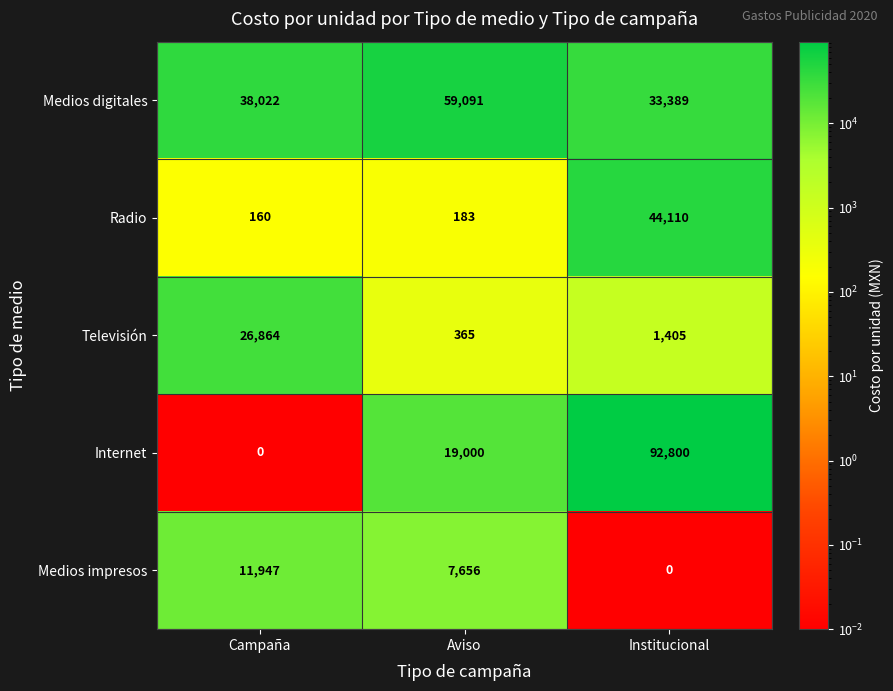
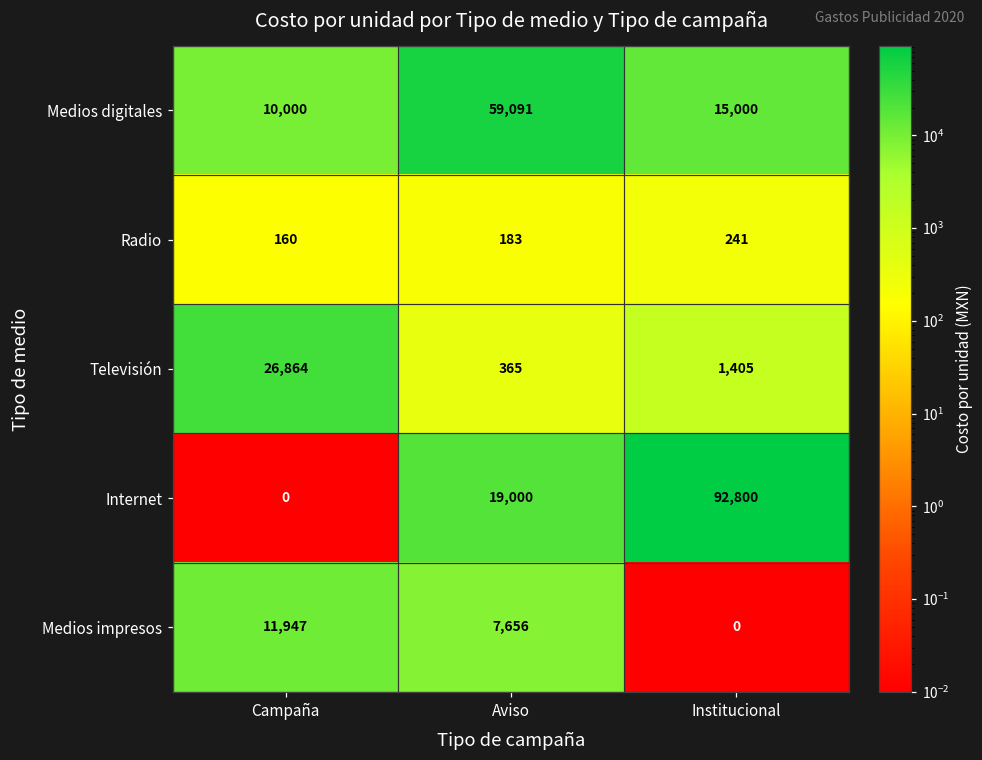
Medios digitales, Campaña: 38,022 -> 10,000
Medios digitales, Institucional: 33,389 -> 15,000
Radio, Institucional: 44,110 -> 241
